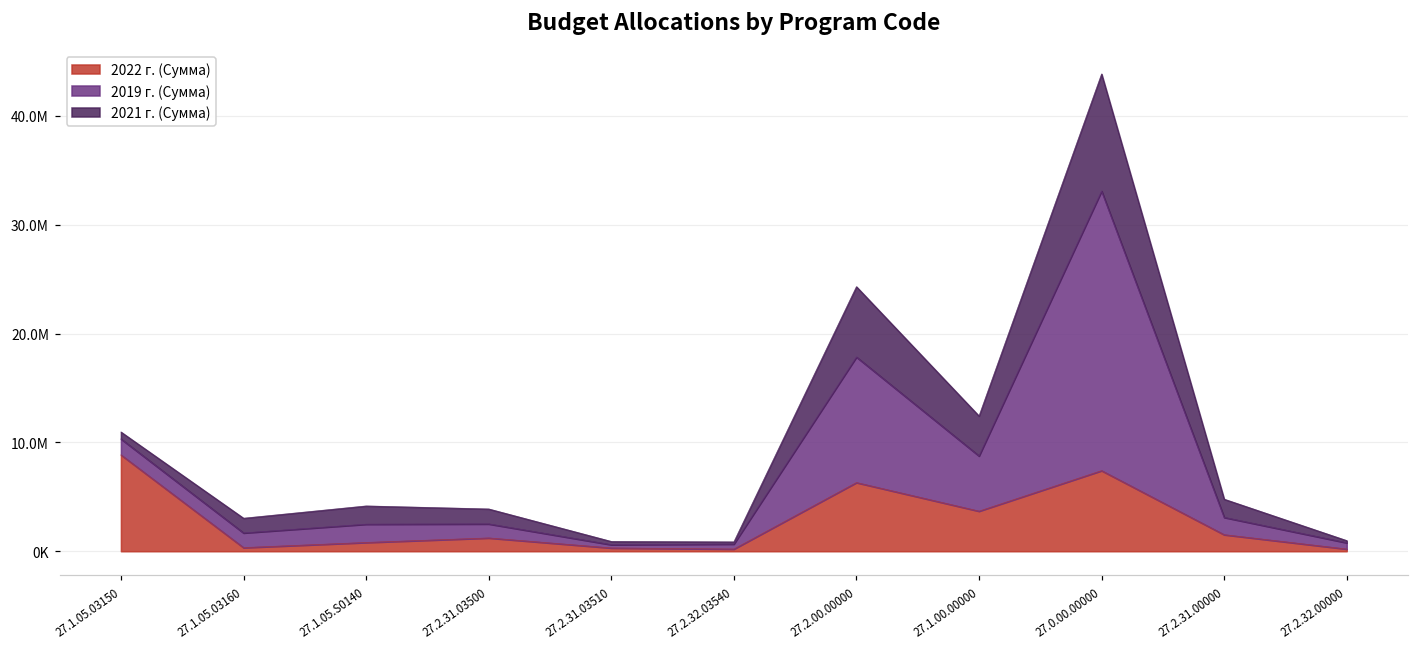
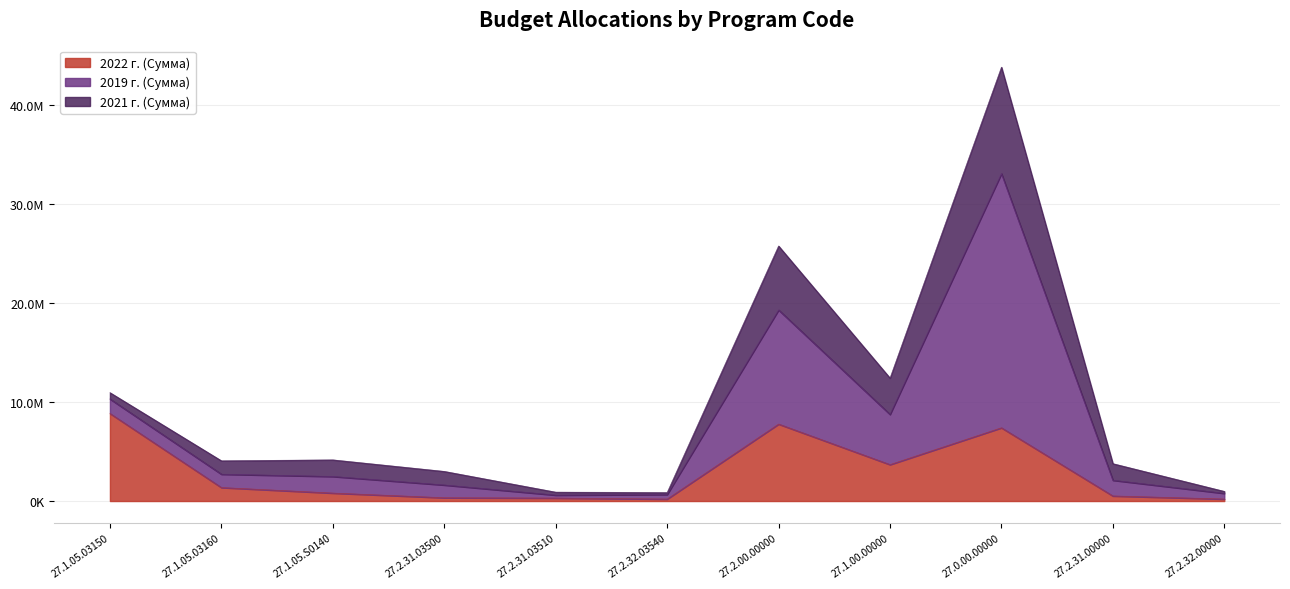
2022 г. (Сумма), 27.1.05.03160: 0 -> 1000000
2022 г. (Сумма), 27.2.31.03500: 1000000 -> 0
2022 г. (Сумма), 27.2.00.00000: 6000000 -> 8000000
2022 г. (Сумма), 27.2.31.00000: 2000000 -> 1000000
